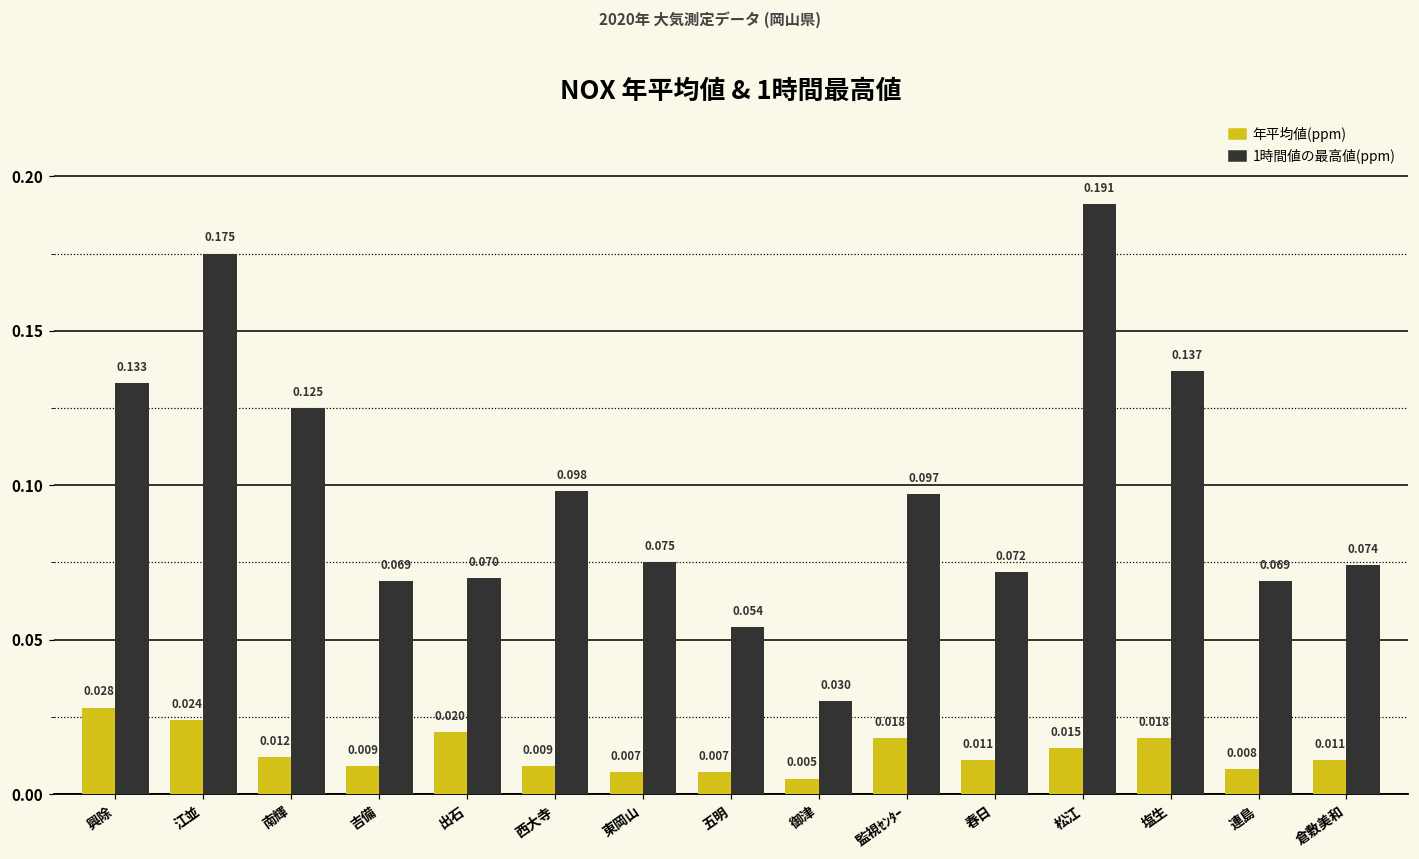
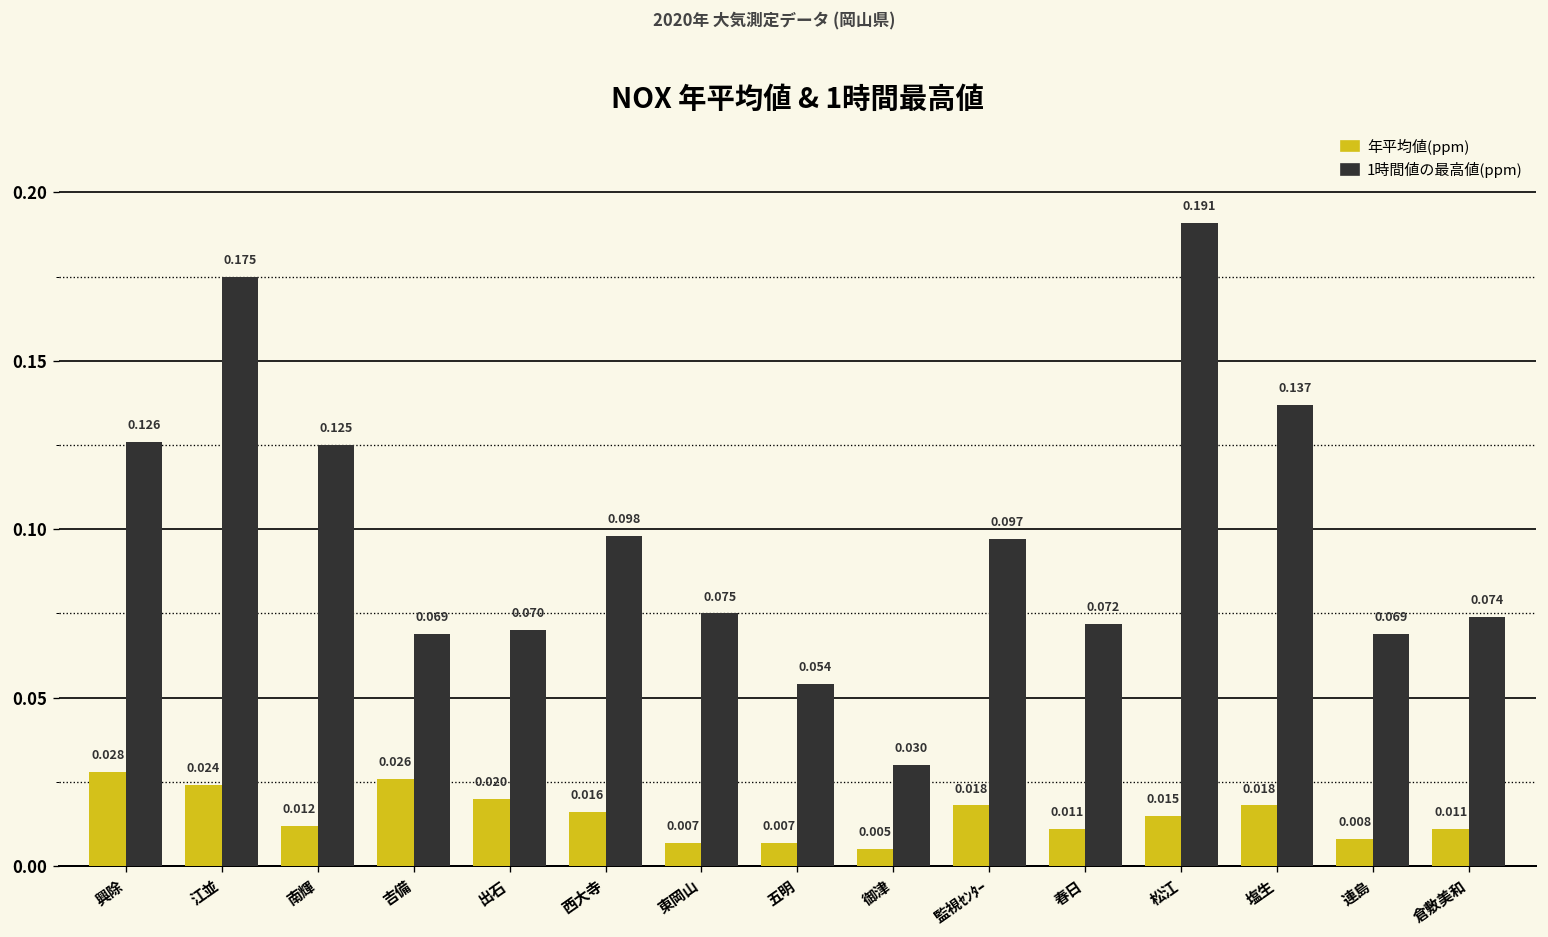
1時間値の最高値(ppm), 興除: 0.133 -> 0.126
年平均値(ppm), 吉備: 0.009 -> 0.026
年平均値(ppm), 西大寺: 0.009 -> 0.016
